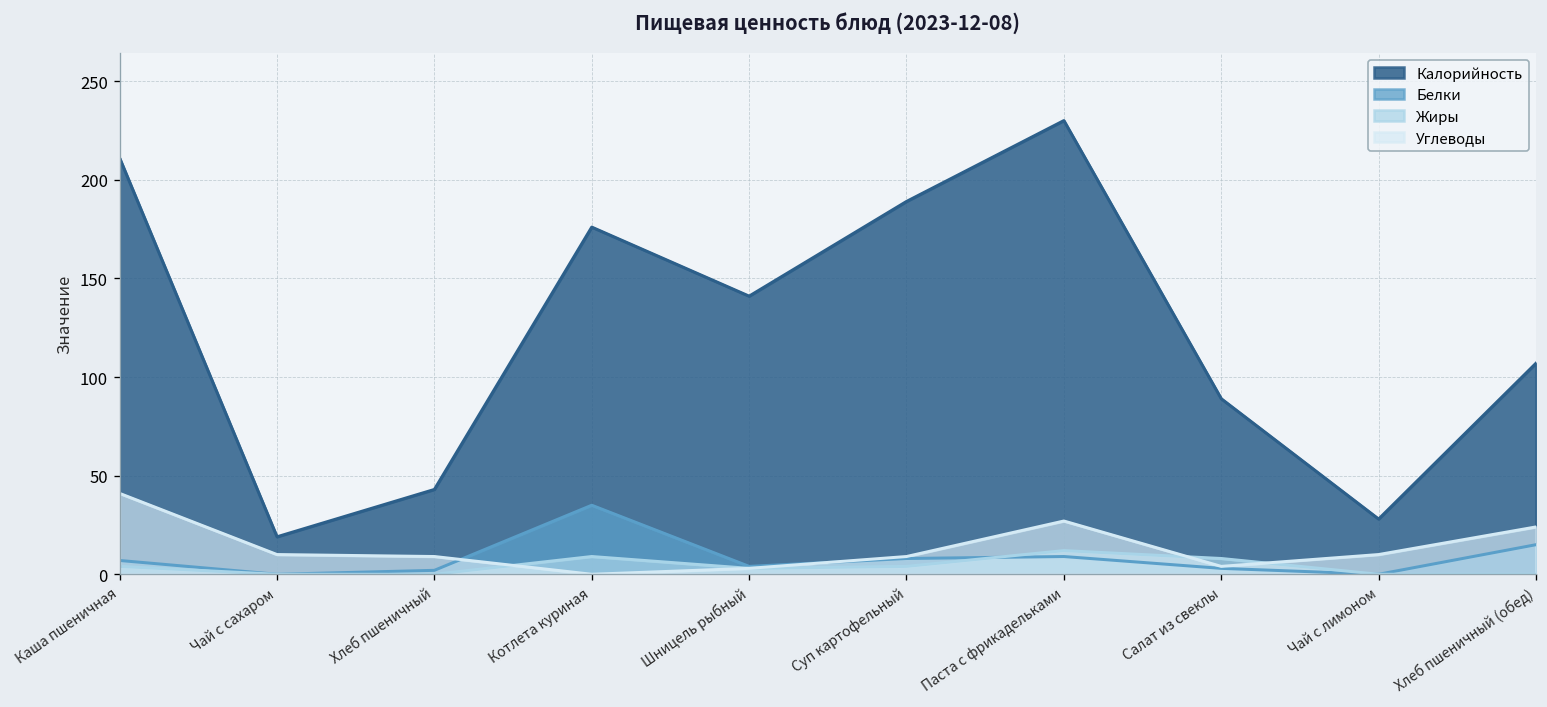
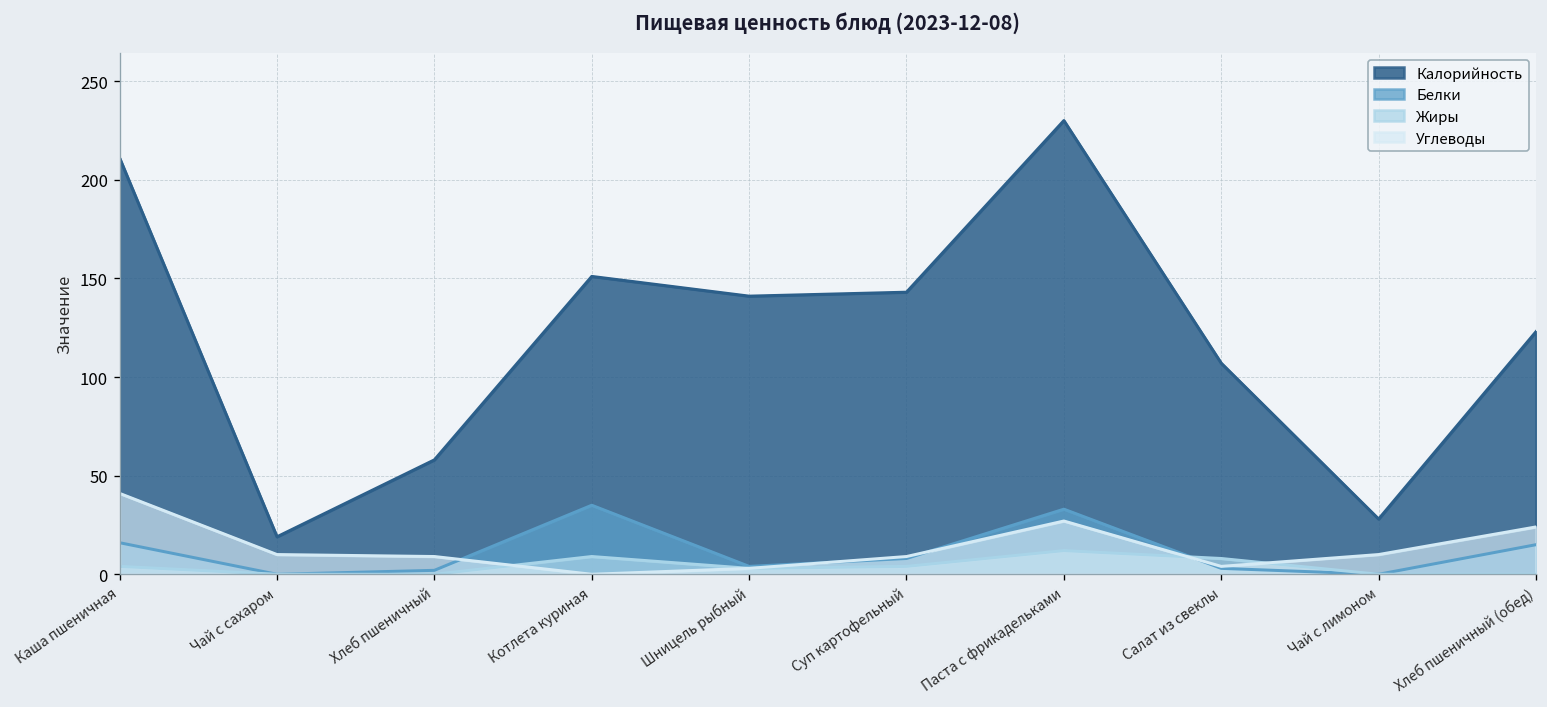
Белки, Каша пшеничная: 7 -> 16
Калорийность, Хлеб пшеничный: 43 -> 58
Калорийность, Котлета куриная: 176 -> 151
Калорийность, Суп картофельный: 189 -> 143
Белки, Паста с фрикадельками: 9 -> 33
Калорийность, Салат из свеклы: 89 -> 107
Калорийность, Хлеб пшеничный (обед): 107 -> 123
